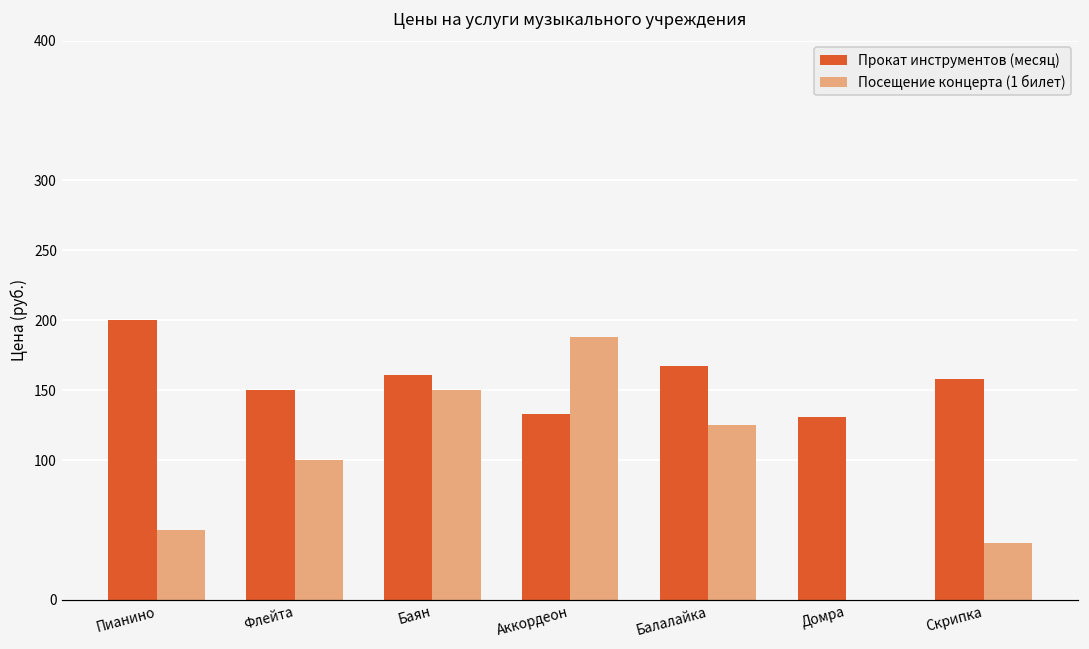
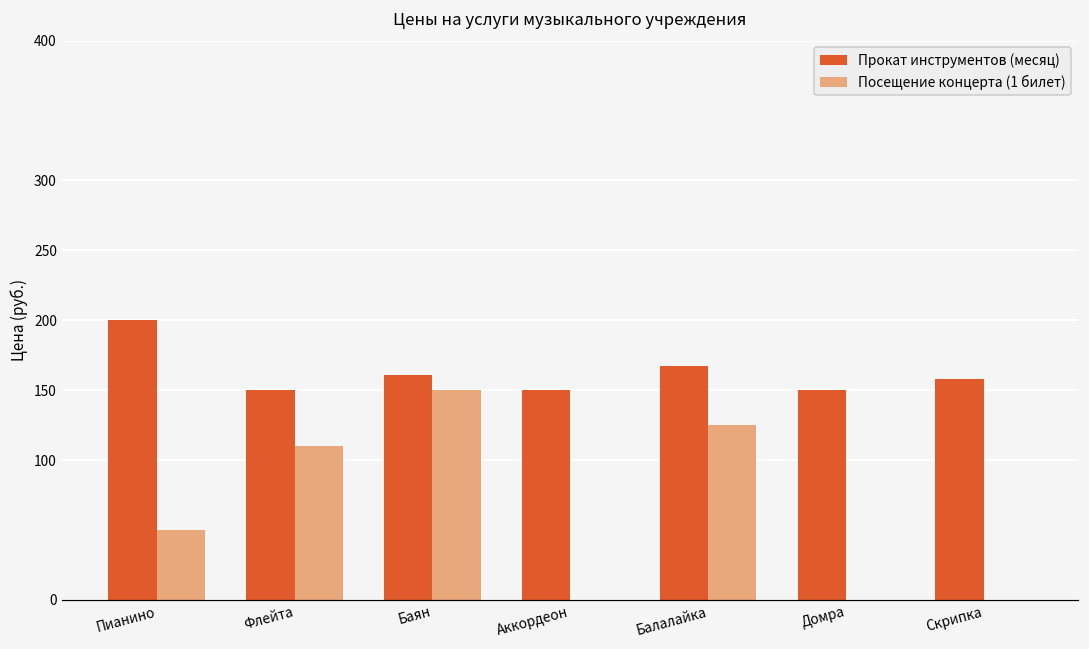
Посещение концерта (1 билет), Флейта: 100 -> 110
Прокат инструментов (месяц), Аккордеон: 133 -> 150
Посещение концерта (1 билет), Аккордеон: 188 -> 0
Прокат инструментов (месяц), Домра: 131 -> 150
Посещение концерта (1 билет), Скрипка: 41 -> 0
